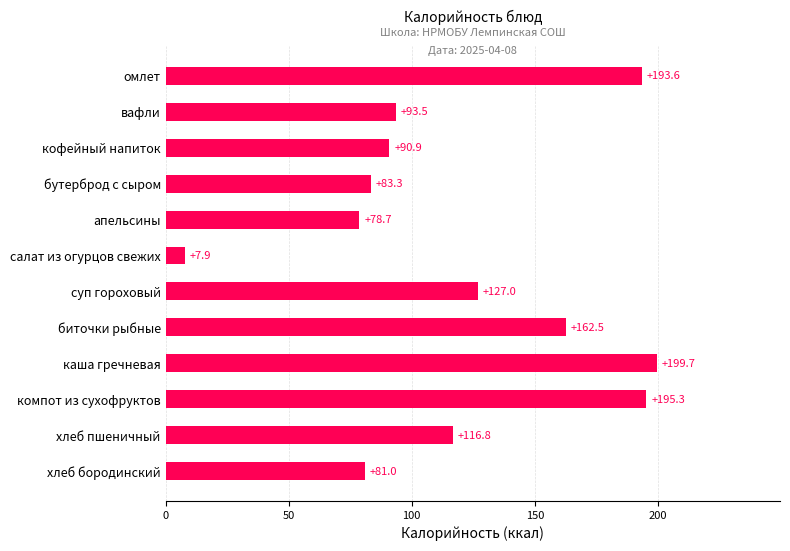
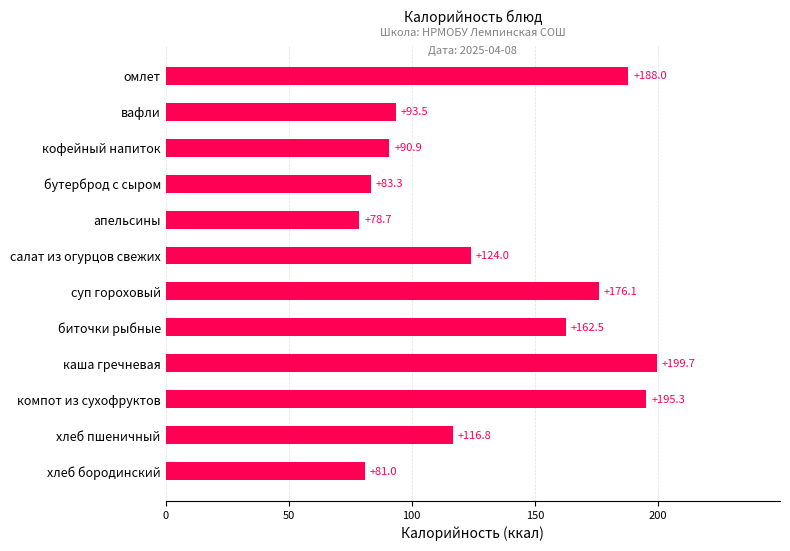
омлет: +193.6 -> +188.0
салат из огурцов свежих: +7.9 -> +124.0
суп гороховый: +127.0 -> +176.1
